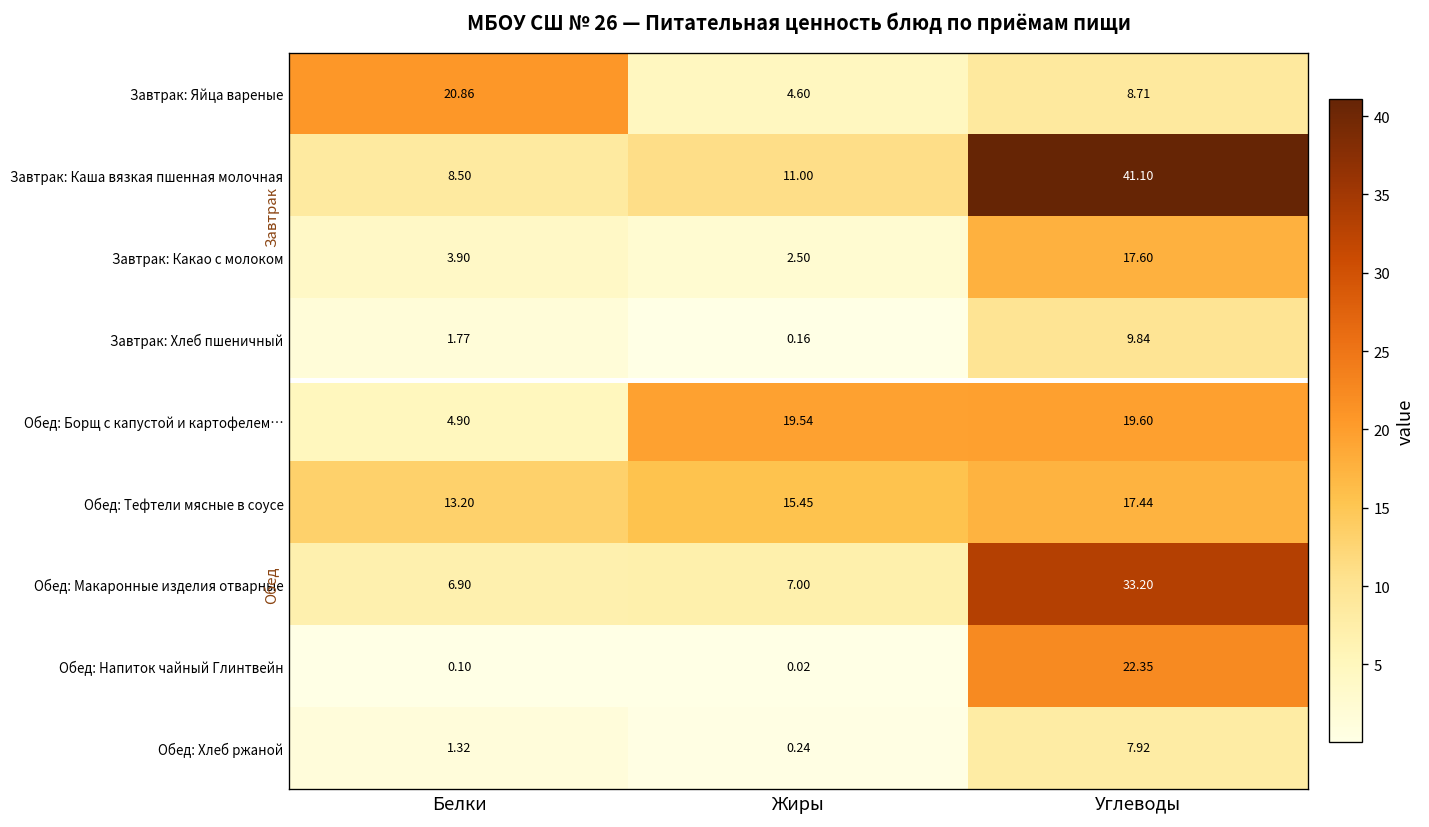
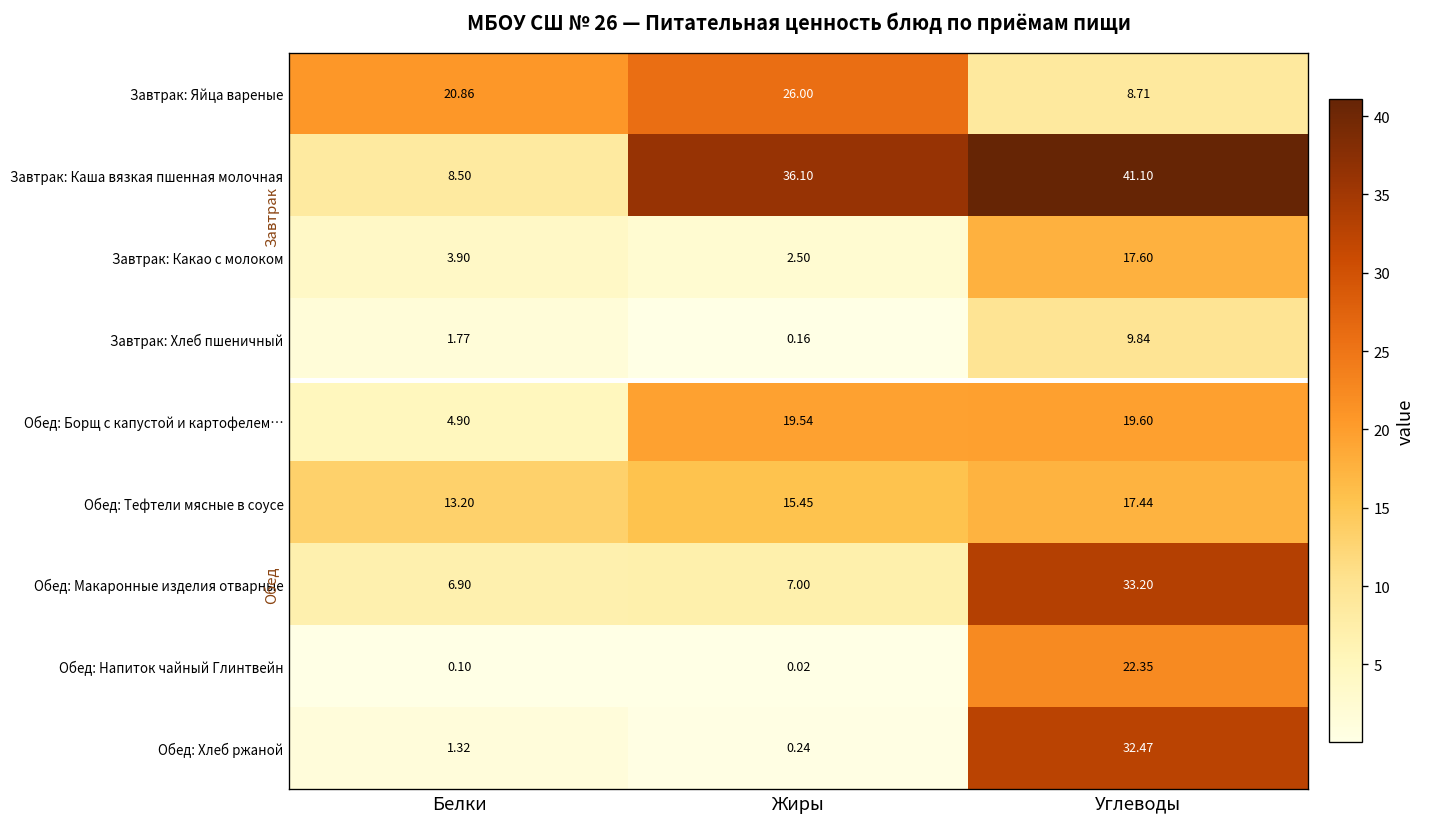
Завтрак: Яйца вареные, Жиры: 4.60 -> 26.00
Завтрак: Каша вязкая пшенная молочная, Жиры: 11.00 -> 36.10
Обед: Хлеб ржаной, Углеводы: 7.92 -> 32.47
